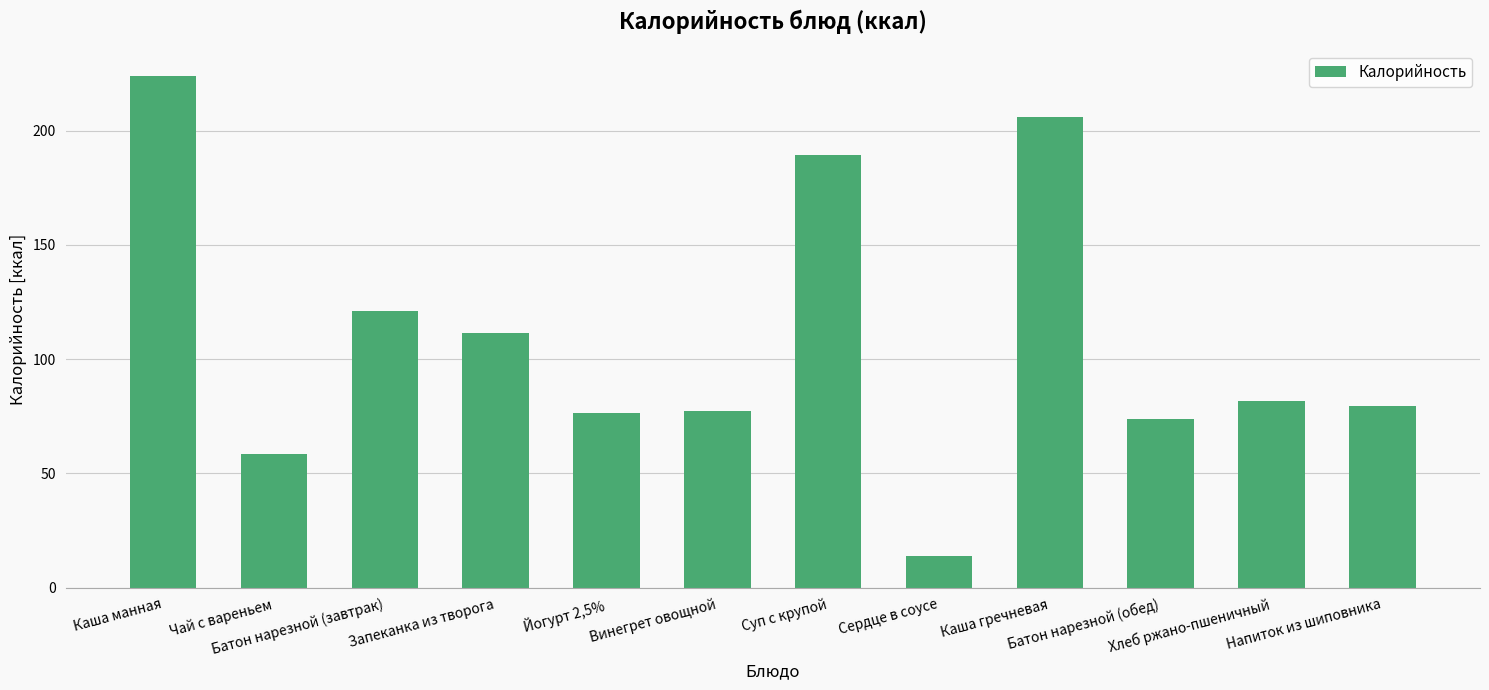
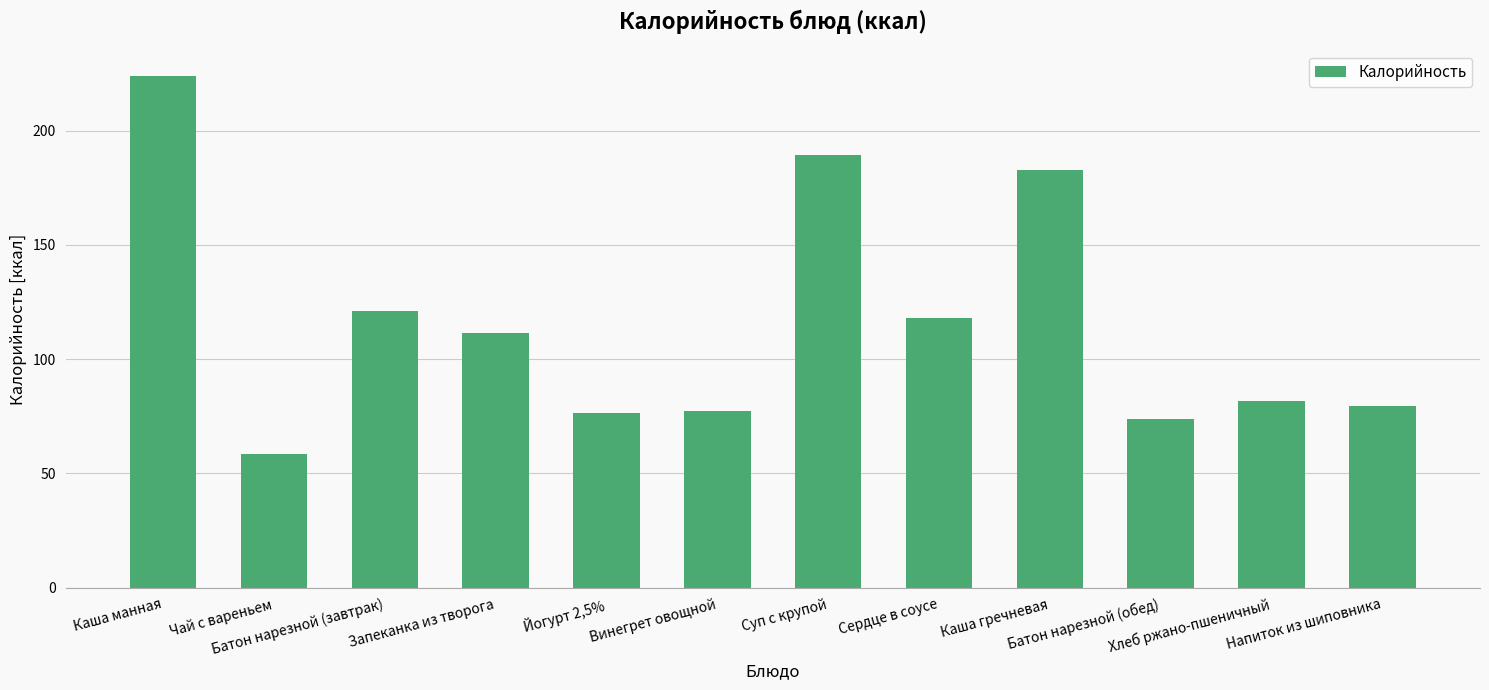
Сердце в соусе: 14 -> 118
Каша гречневая: 206 -> 183
